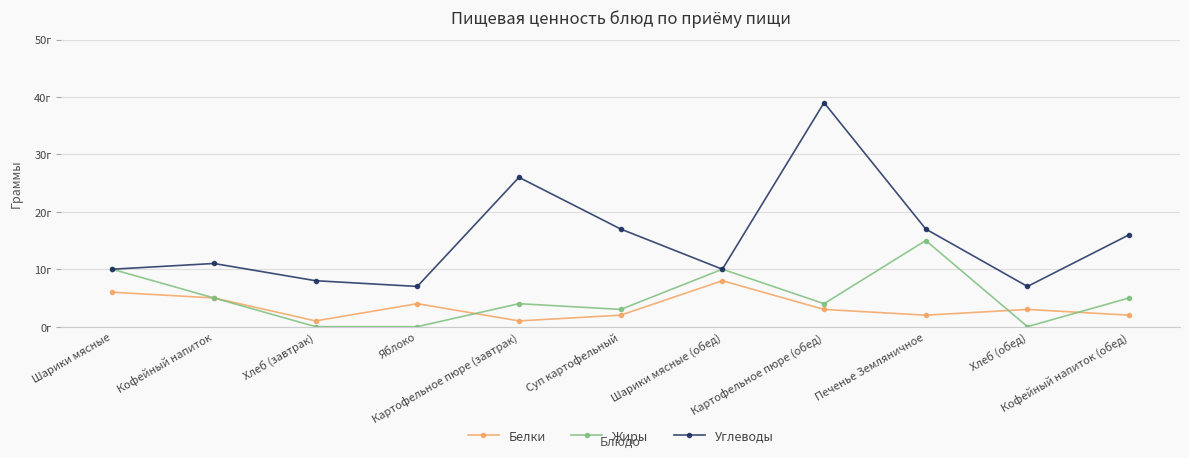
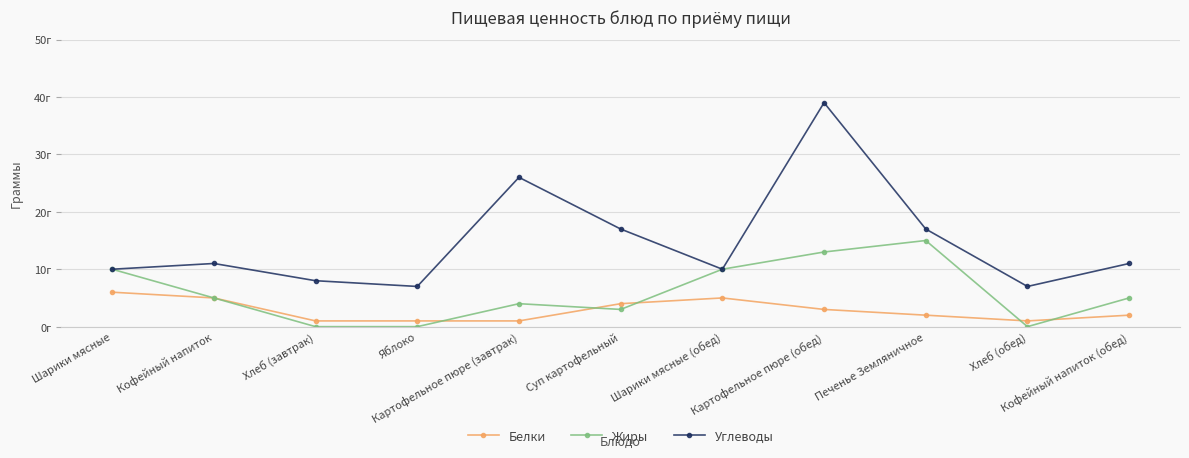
Белки, Яблоко: 4г -> 1г
Белки, Суп картофельный: 2г -> 4г
Белки, Шарики мясные (обед): 8г -> 5г
Жиры, Картофельное пюре (обед): 4г -> 13г
Белки, Хлеб (обед): 3г -> 1г
Углеводы, Кофейный напиток (обед): 16г -> 11г
